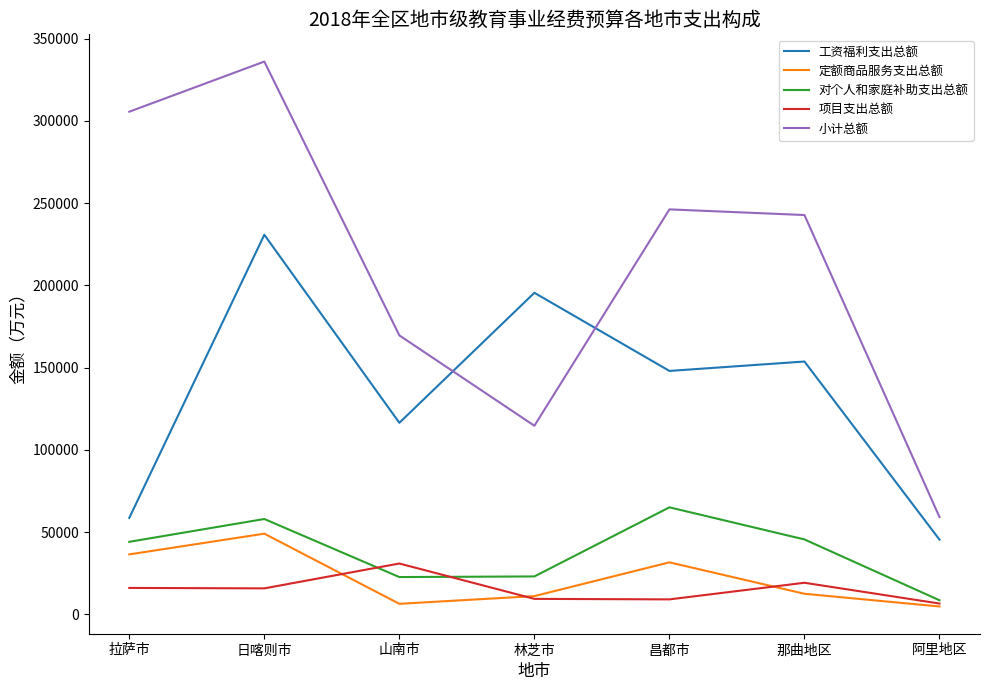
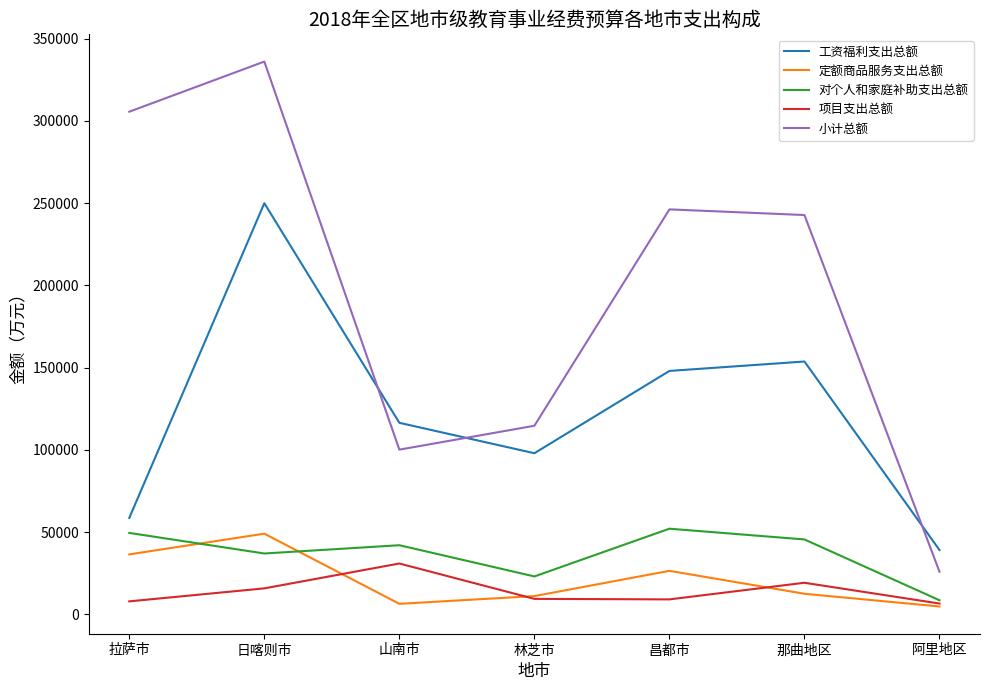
对个人和家庭补助支出总额, 拉萨市: 44000 -> 50000
项目支出总额, 拉萨市: 16000 -> 8000
工资福利支出总额, 日喀则市: 231000 -> 250000
对个人和家庭补助支出总额, 日喀则市: 58000 -> 37000
对个人和家庭补助支出总额, 山南市: 23000 -> 42000
小计总额, 山南市: 170000 -> 100000
工资福利支出总额, 林芝市: 196000 -> 98000
定额商品服务支出总额, 昌都市: 32000 -> 26000
对个人和家庭补助支出总额, 昌都市: 65000 -> 52000
工资福利支出总额, 阿里地区: 45000 -> 39000
小计总额, 阿里地区: 59000 -> 26000
